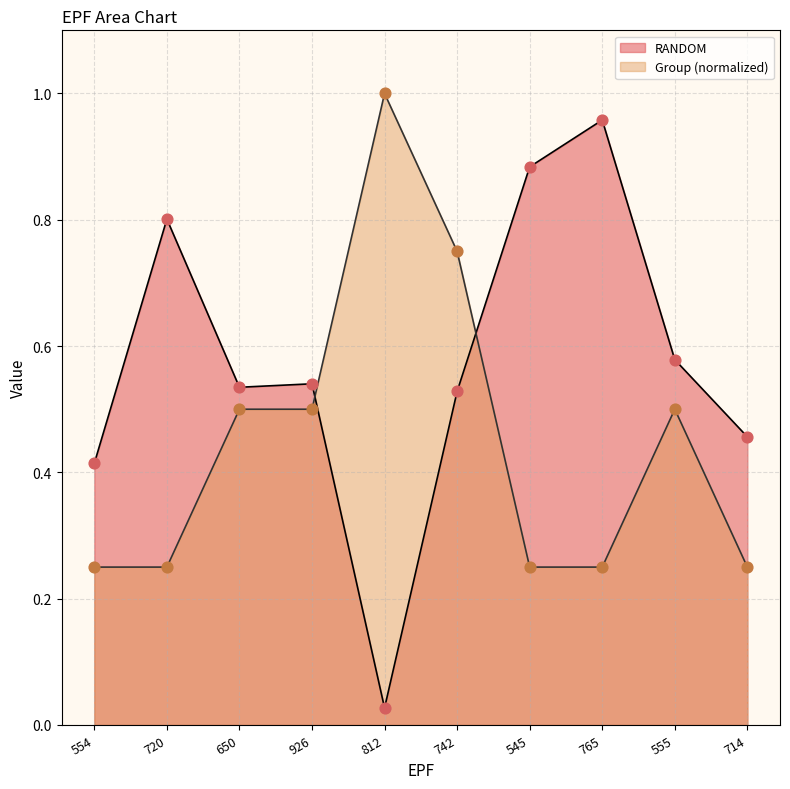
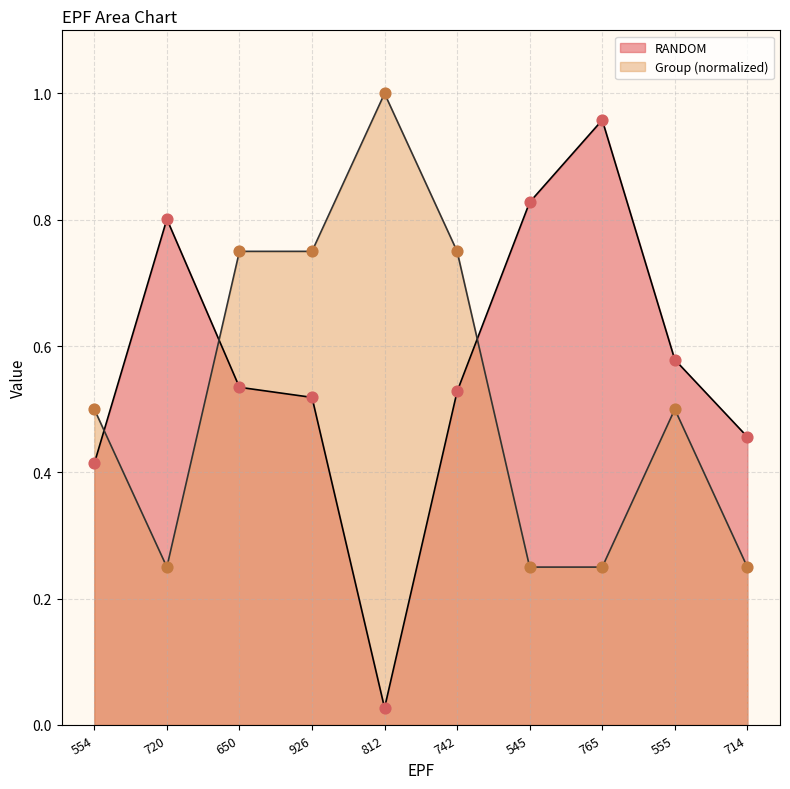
Group (normalized), 554: 0.25 -> 0.50
Group (normalized), 650: 0.50 -> 0.75
RANDOM, 926: 0.54 -> 0.52
Group (normalized), 926: 0.50 -> 0.75
RANDOM, 545: 0.88 -> 0.83
